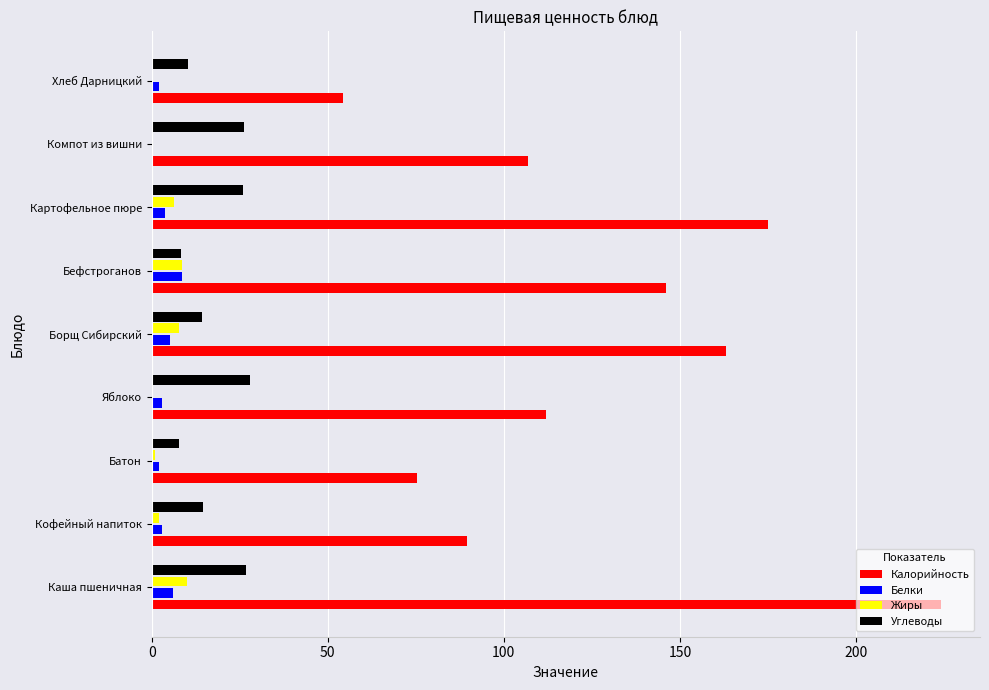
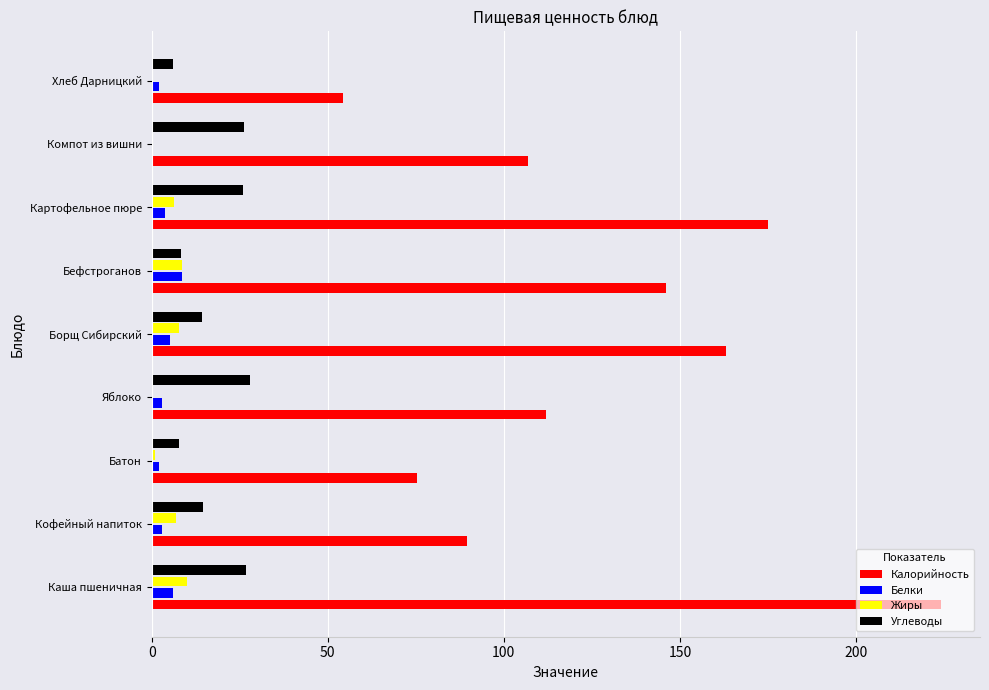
Углеводы, Хлеб Дарницкий: 10 -> 6
Жиры, Кофейный напиток: 2 -> 7
